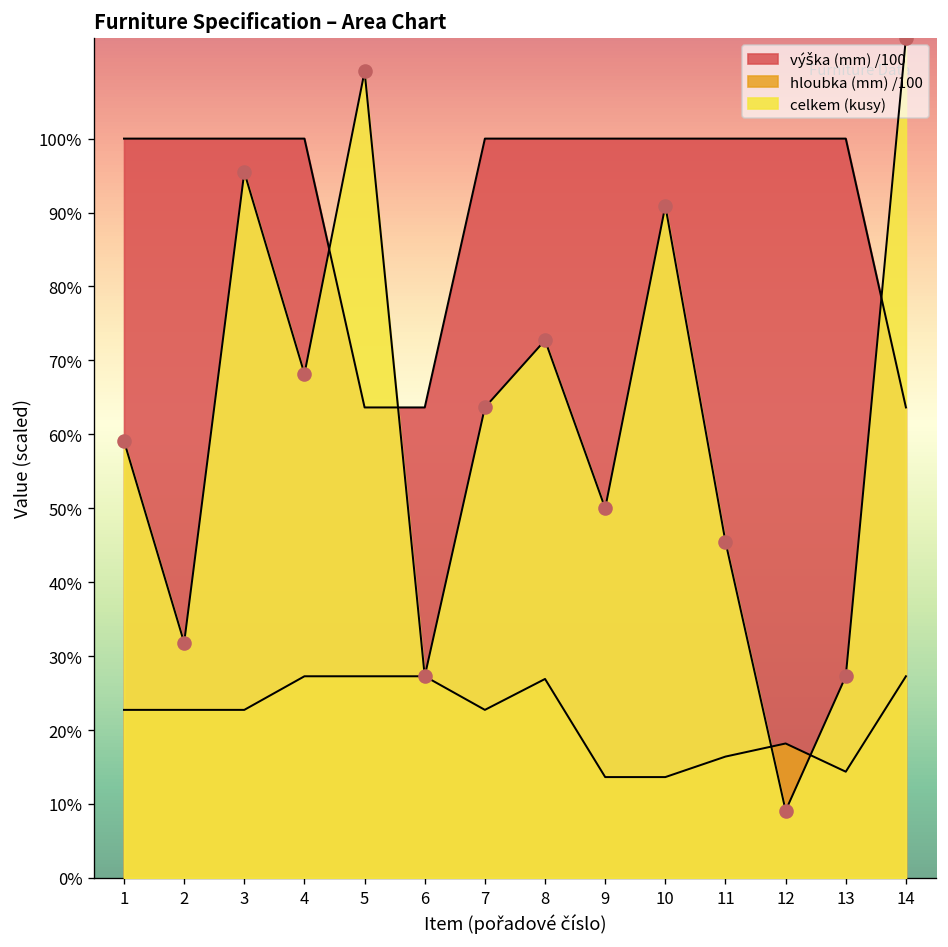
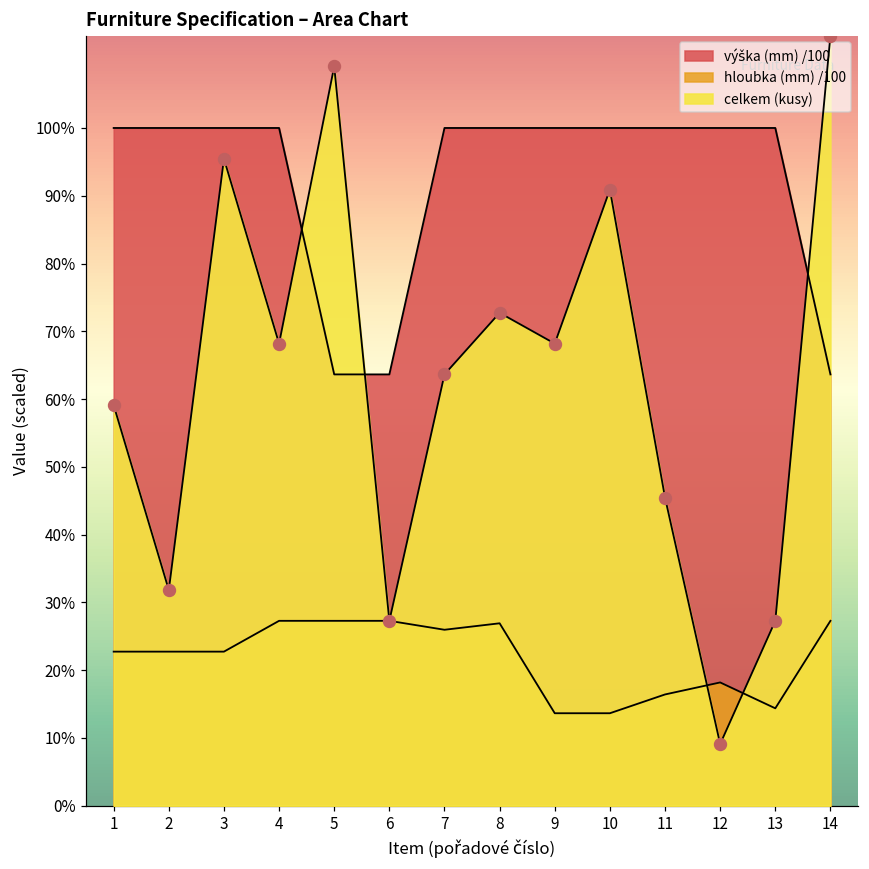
hloubka (mm) /100, 7: 23% -> 26%
celkem (kusy), 9: 50% -> 68%
